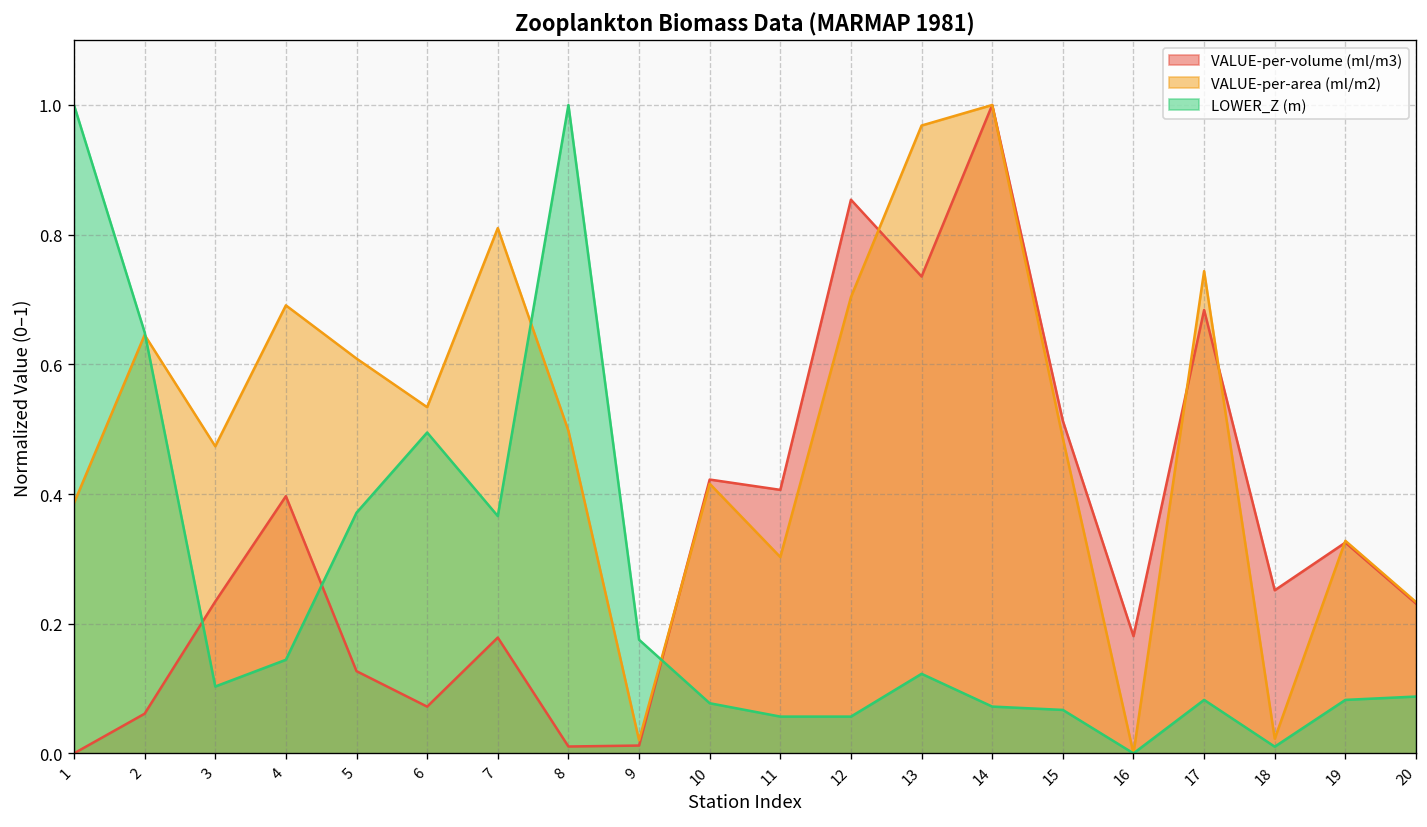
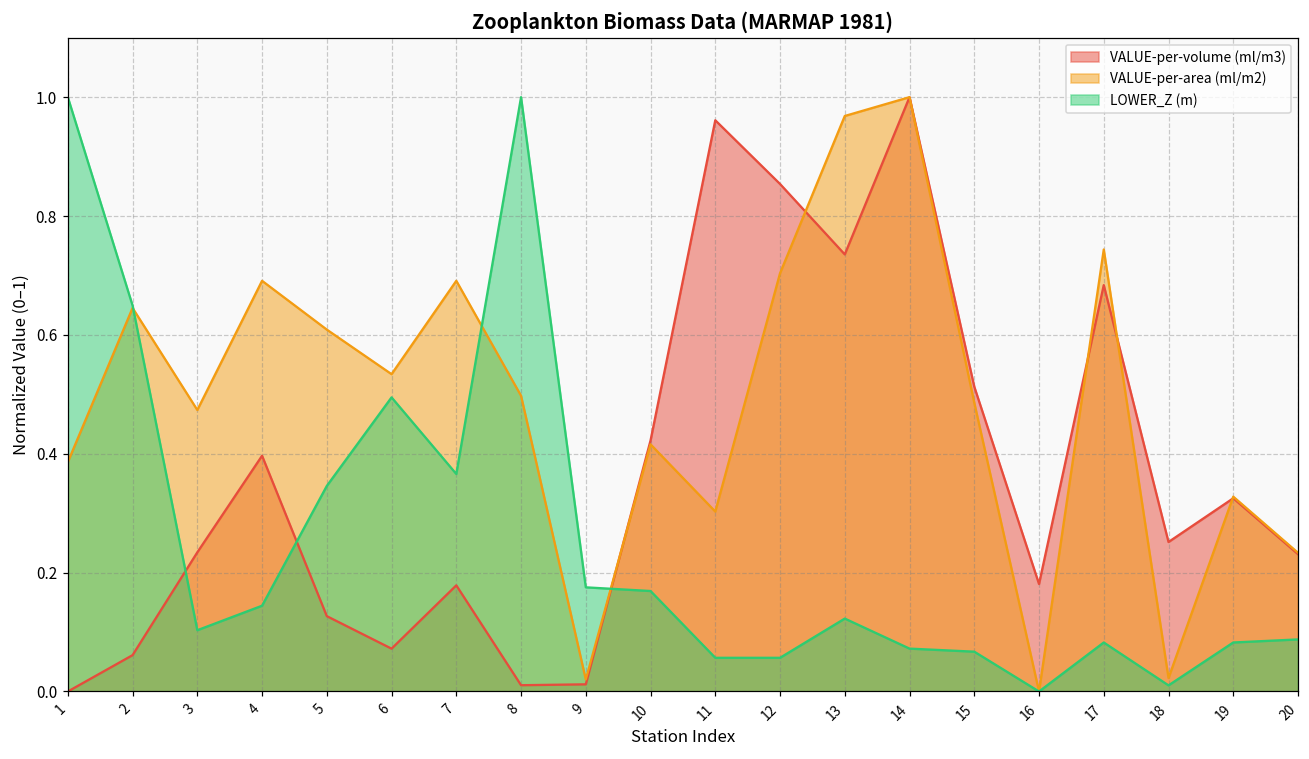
LOWER_Z (m), 5: 0.37 -> 0.35
VALUE-per-area (ml/m2), 7: 0.81 -> 0.69
LOWER_Z (m), 10: 0.08 -> 0.17
VALUE-per-volume (ml/m3), 11: 0.41 -> 0.96
